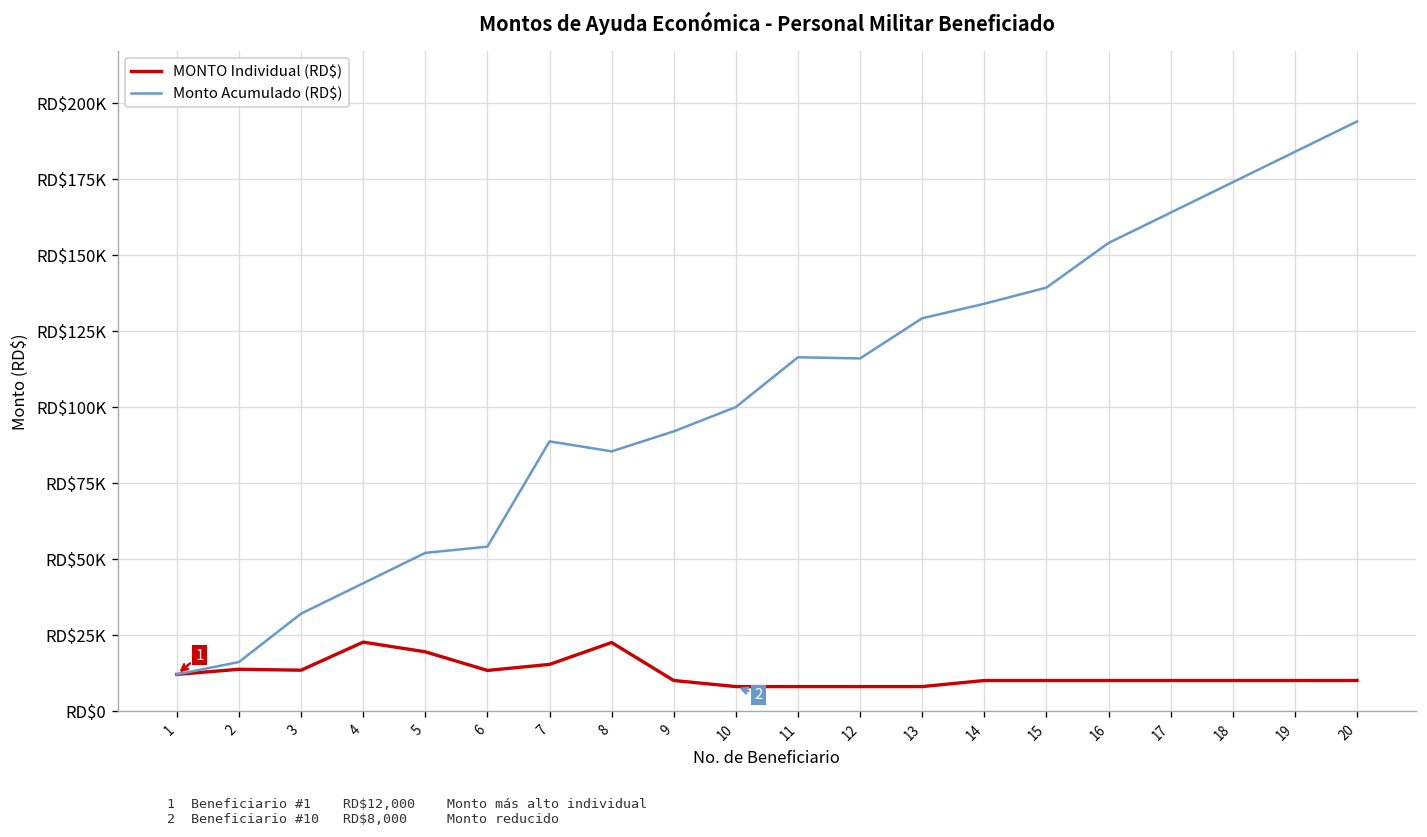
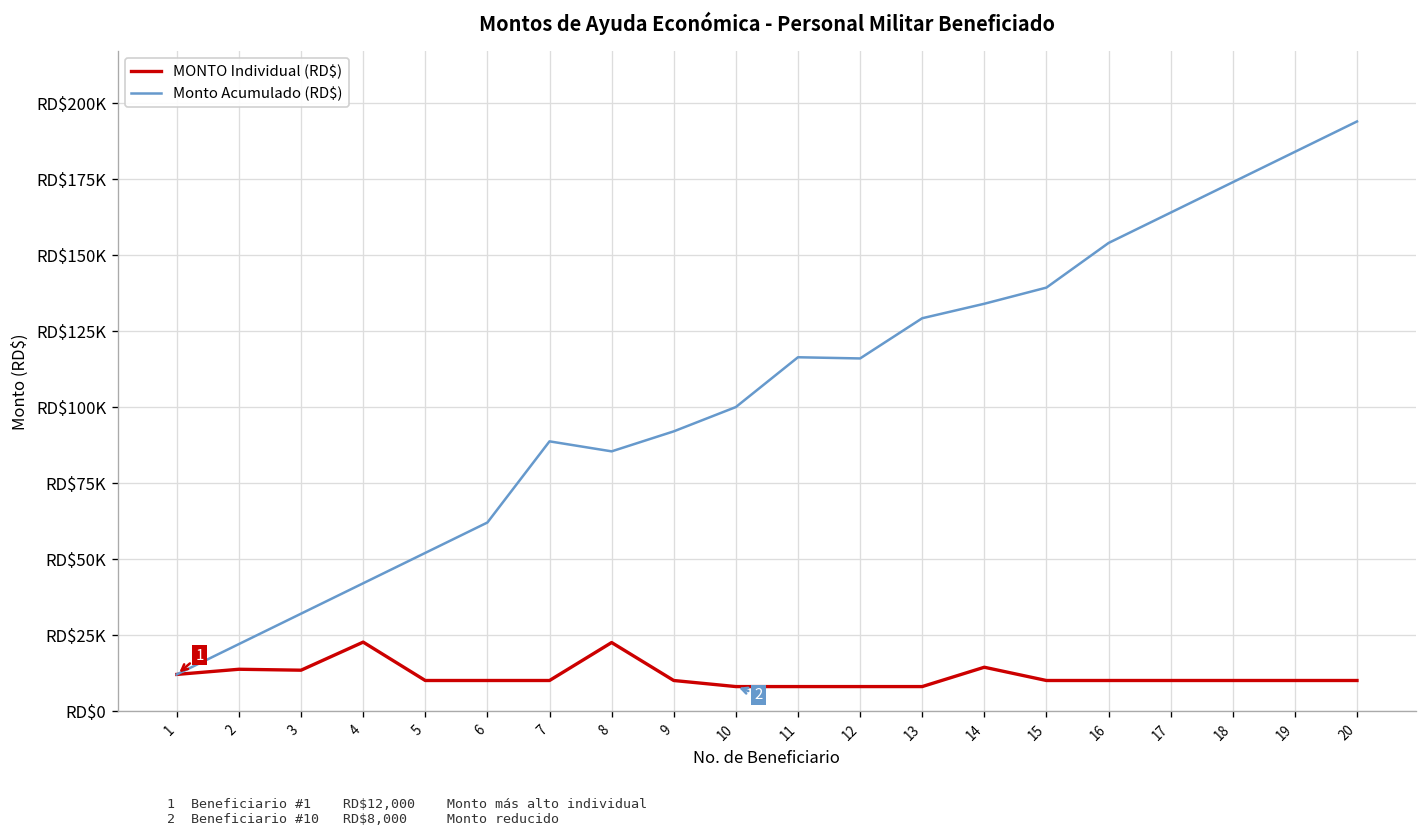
Monto Acumulado (RD$), 2: RD$16000 -> RD$22000
MONTO Individual (RD$), 5: RD$19000 -> RD$10000
MONTO Individual (RD$), 6: RD$13000 -> RD$10000
Monto Acumulado (RD$), 6: RD$54000 -> RD$62000
MONTO Individual (RD$), 7: RD$15000 -> RD$10000
MONTO Individual (RD$), 14: RD$10000 -> RD$14000
